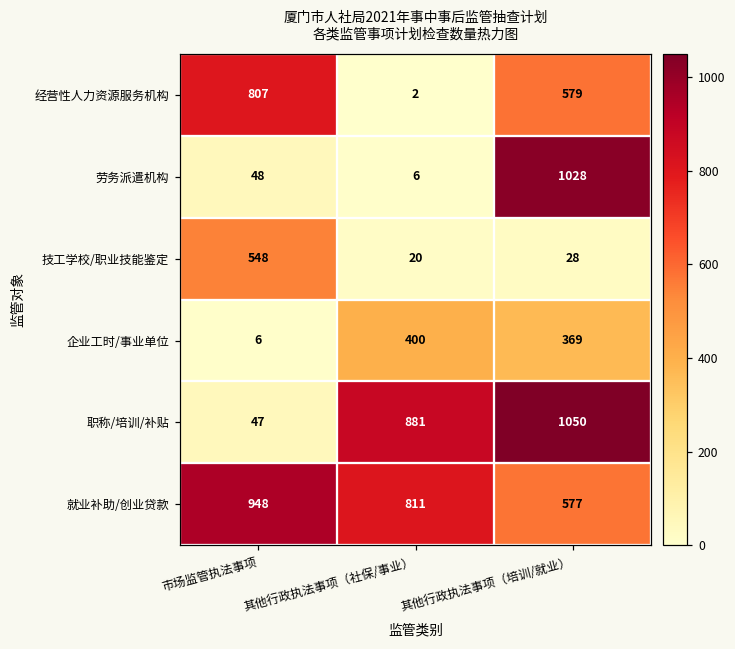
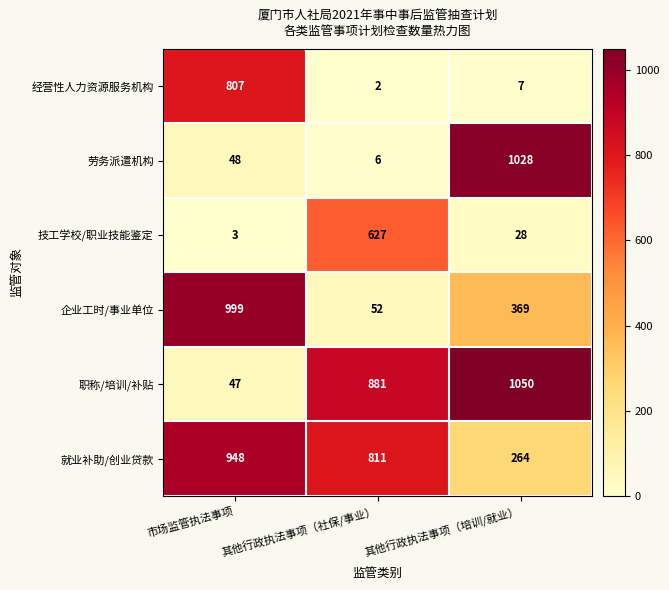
经营性人力资源服务机构, 其他行政执法事项（培训/就业）: 579 -> 7
技工学校/职业技能鉴定, 市场监管执法事项: 548 -> 3
技工学校/职业技能鉴定, 其他行政执法事项（社保/事业）: 20 -> 627
企业工时/事业单位, 市场监管执法事项: 6 -> 999
企业工时/事业单位, 其他行政执法事项（社保/事业）: 400 -> 52
就业补助/创业贷款, 其他行政执法事项（培训/就业）: 577 -> 264
